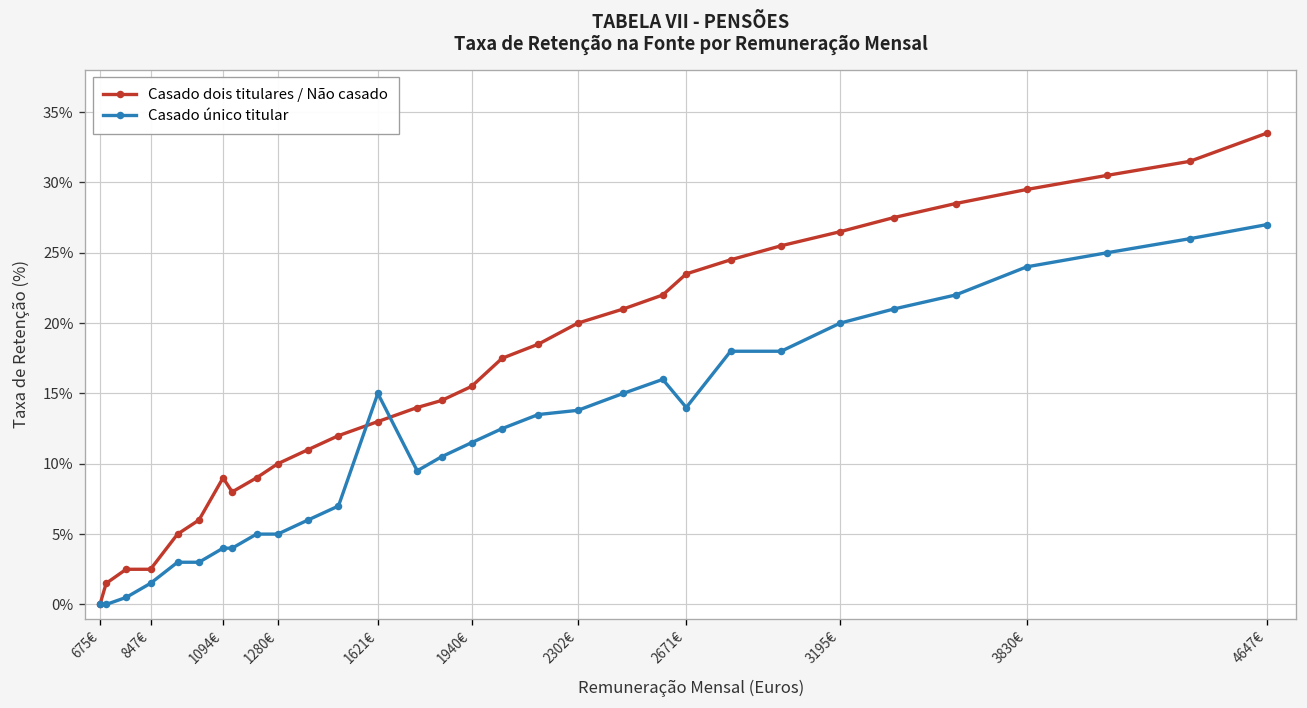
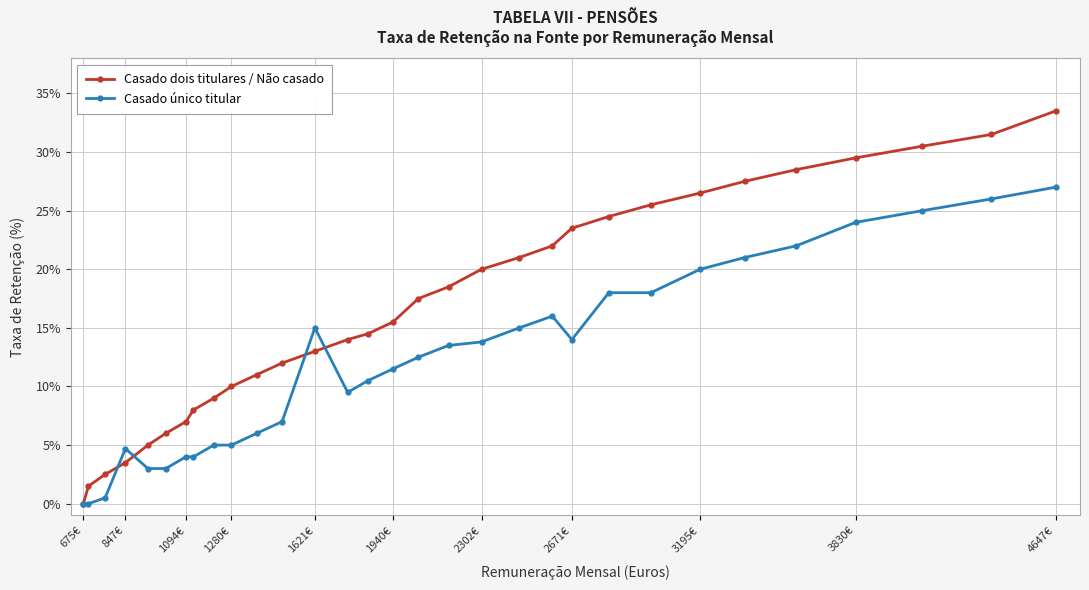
Casado dois titulares / Não casado, 847€: 2.5% -> 3.5%
Casado único titular, 847€: 1.5% -> 4.7%
Casado dois titulares / Não casado, 1094€: 9.0% -> 7.0%
